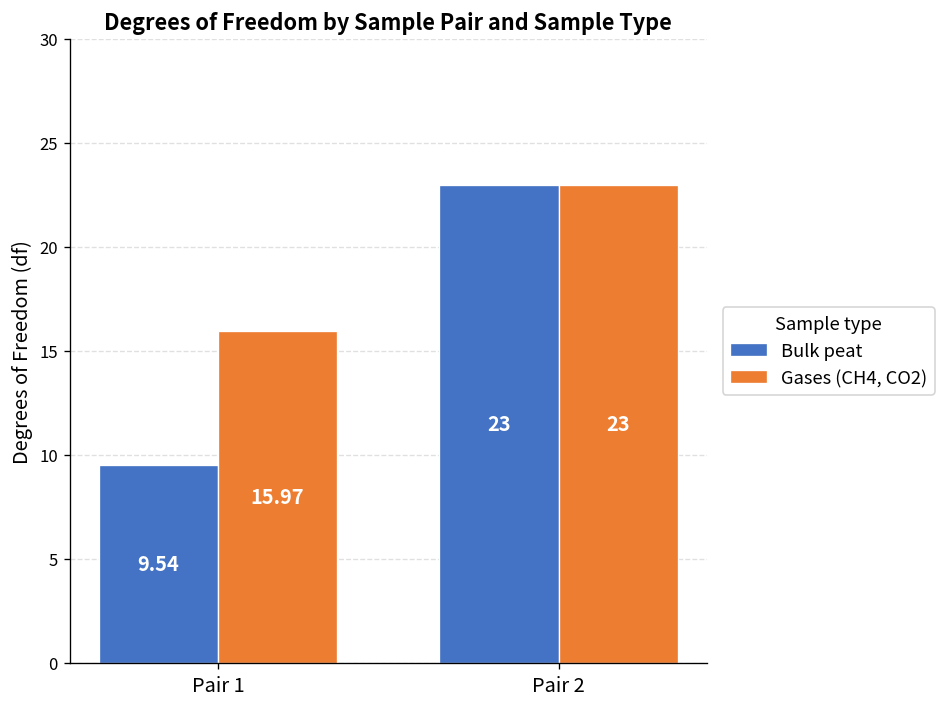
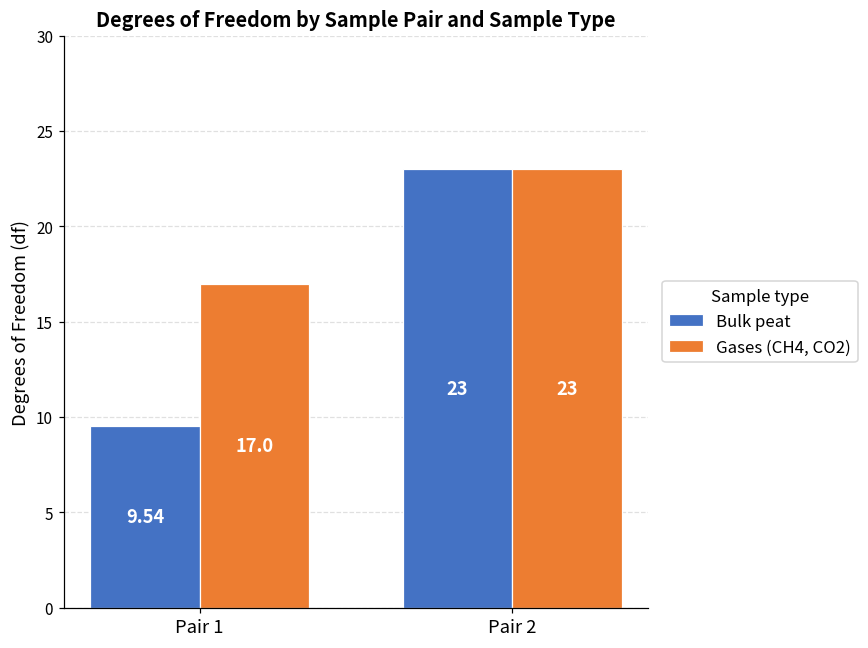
Gases (CH4, CO2), Pair 1: 15.97 -> 17.0
